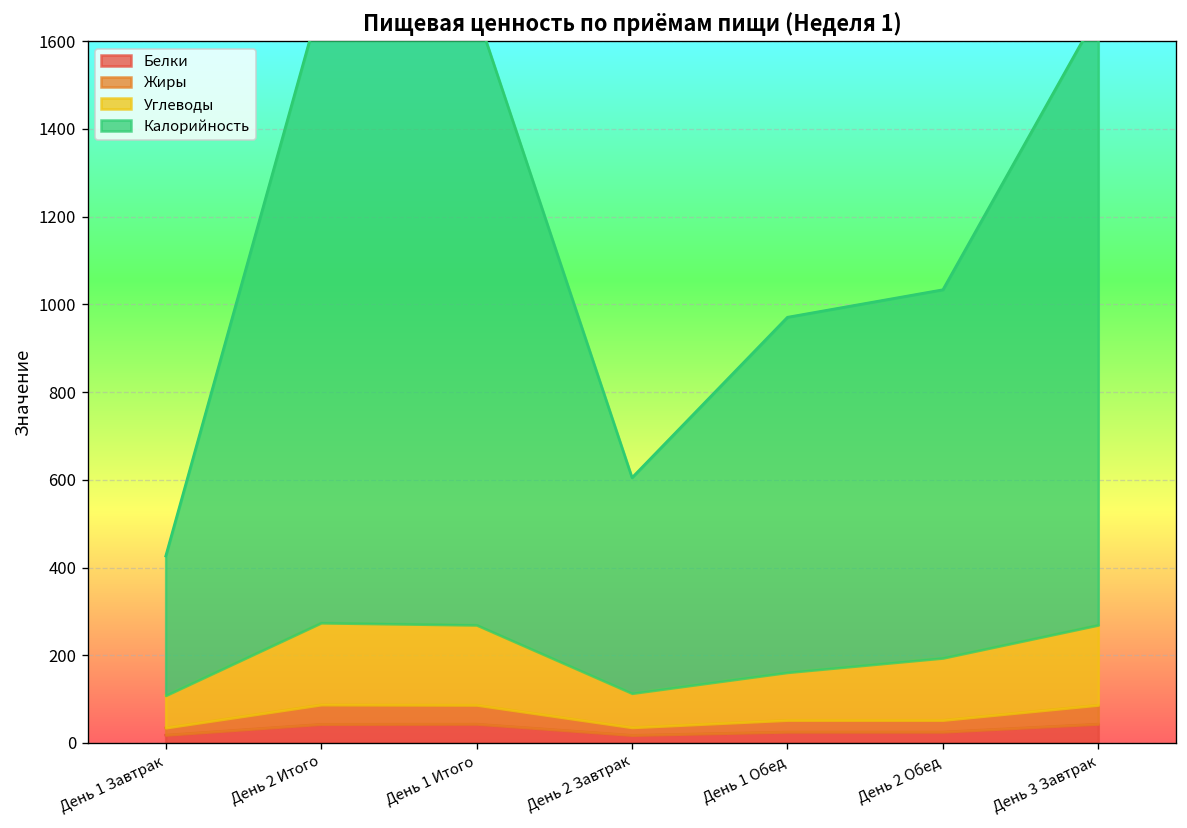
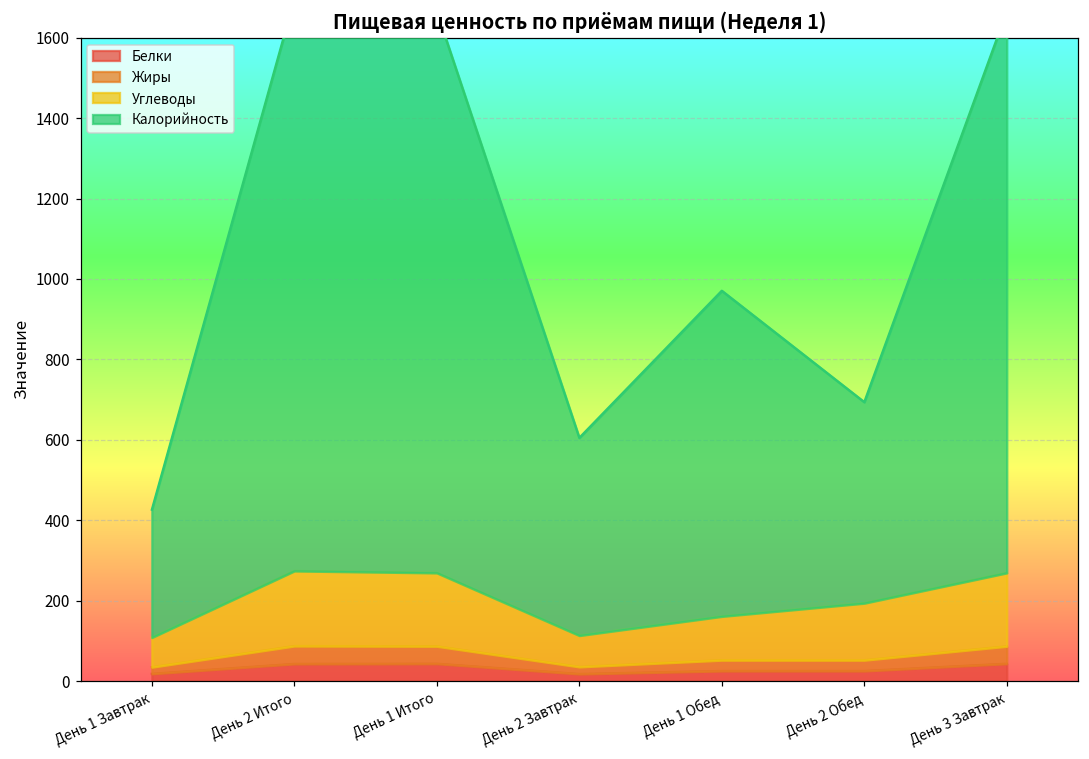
Калорийность, День 2 Обед: 840 -> 500
